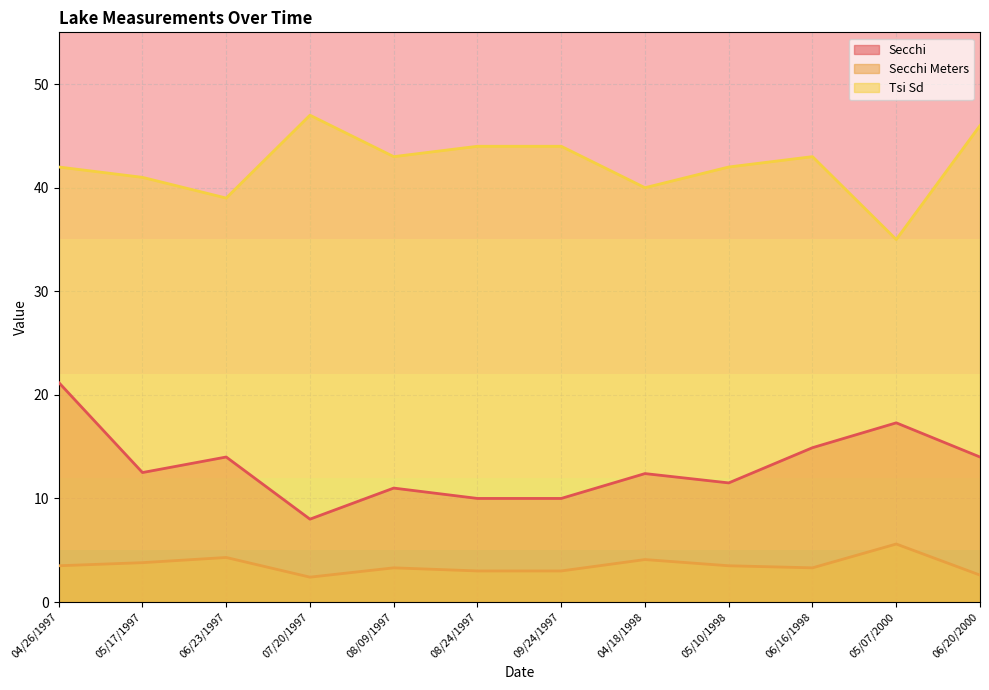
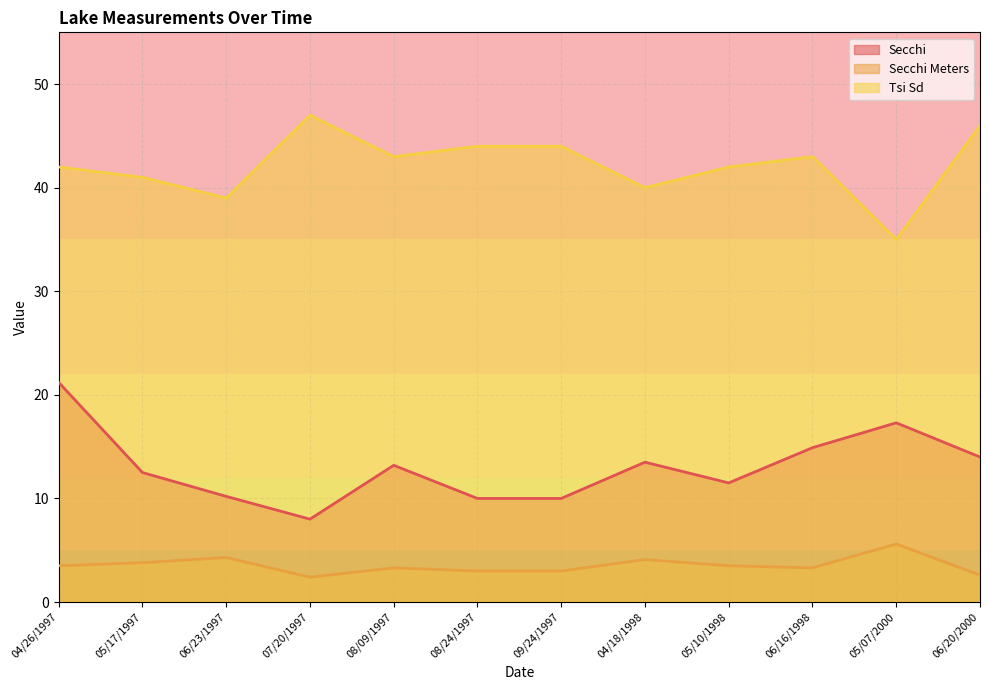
Secchi, 06/23/1997: 14.0 -> 10.2
Secchi, 08/09/1997: 11.0 -> 13.2
Secchi, 04/18/1998: 12.4 -> 13.5
